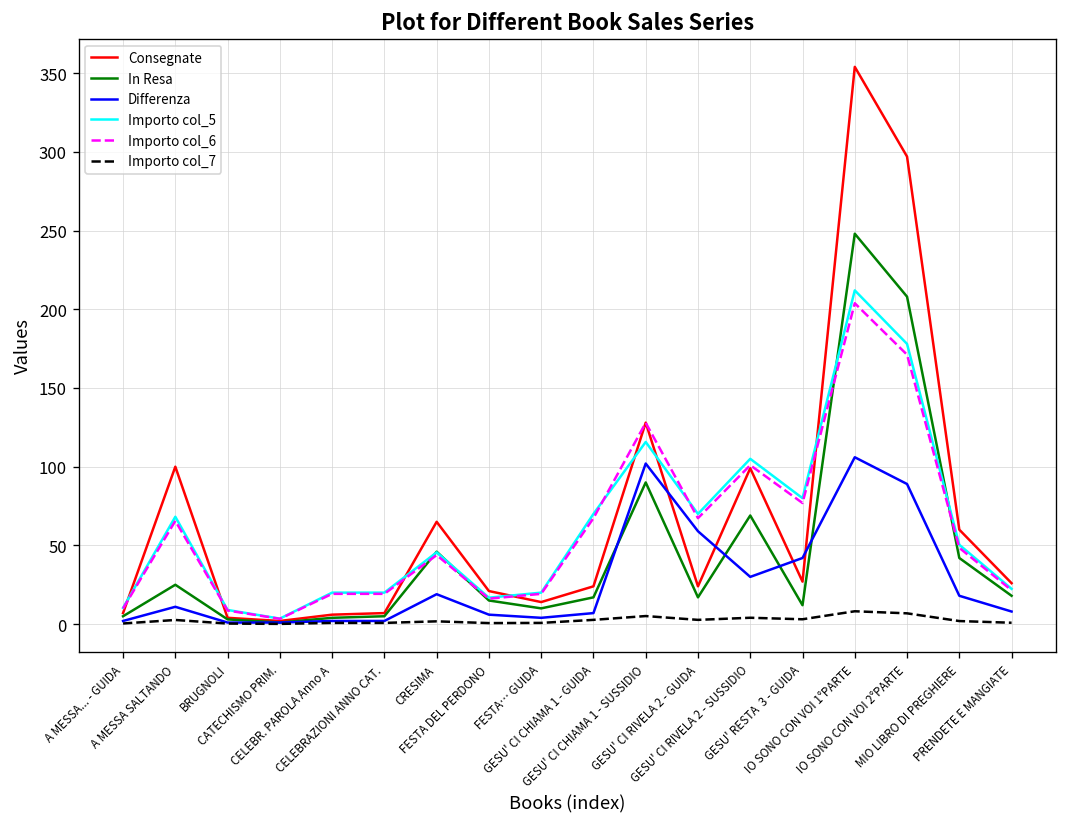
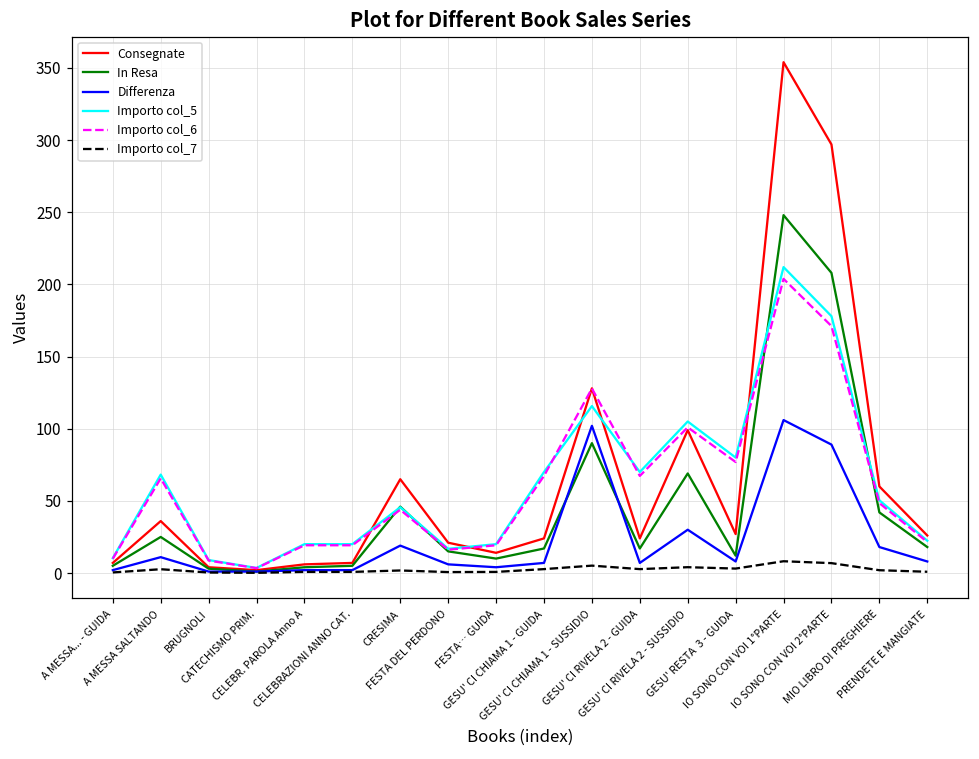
Consegnate, A MESSA SALTANDO: 100 -> 36
Differenza, GESU' CI RIVELA 2 - GUIDA: 59 -> 7
Differenza, GESU' RESTA 3 - GUIDA: 42 -> 8
